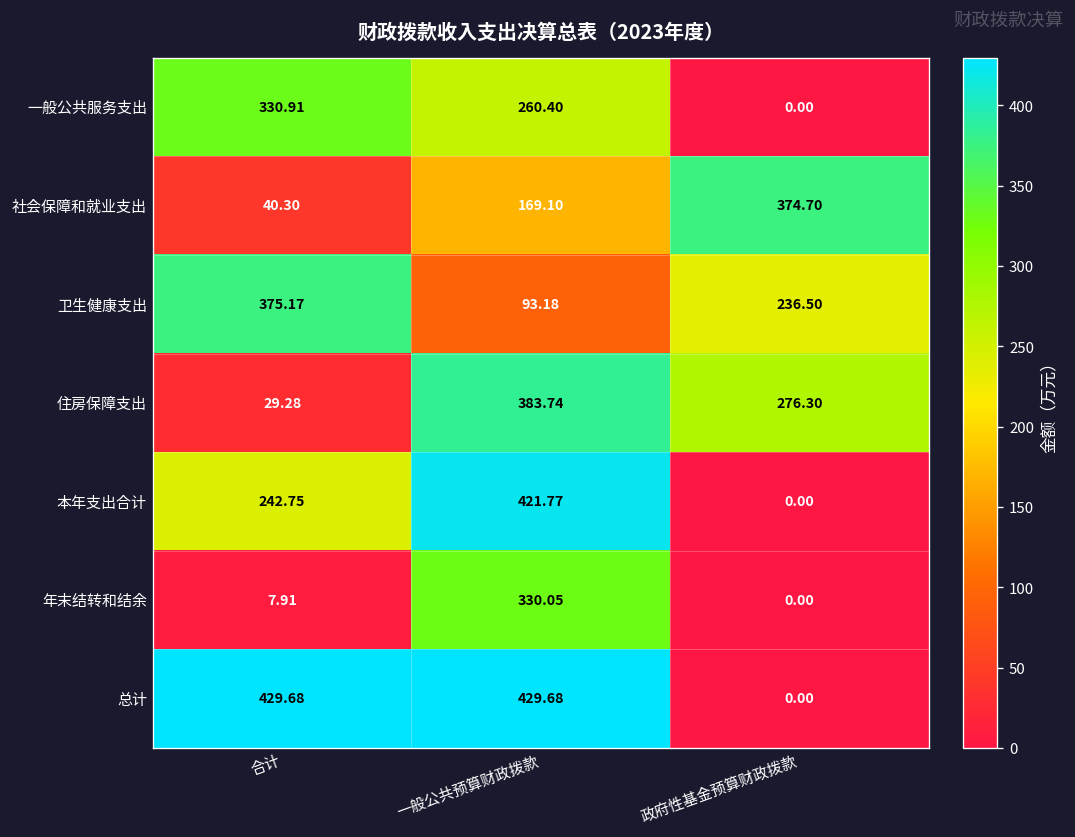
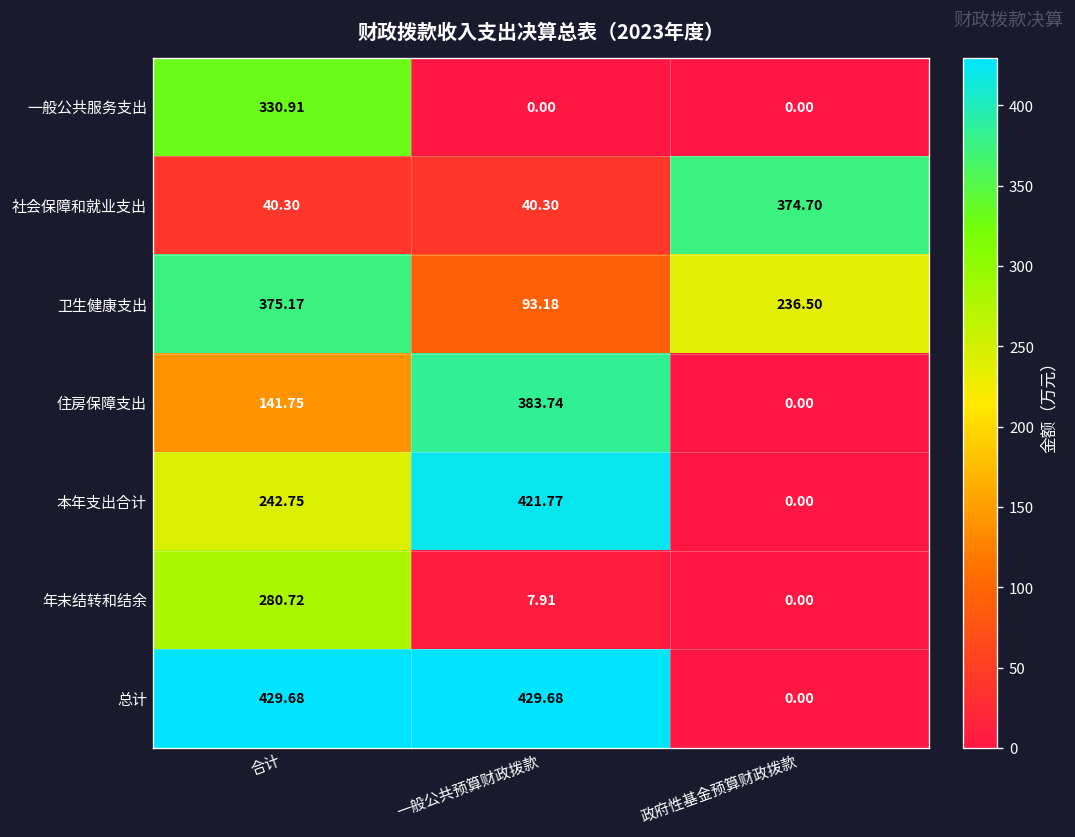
一般公共服务支出, 一般公共预算财政拨款: 260.40 -> 0.00
社会保障和就业支出, 一般公共预算财政拨款: 169.10 -> 40.30
住房保障支出, 合计: 29.28 -> 141.75
住房保障支出, 政府性基金预算财政拨款: 276.30 -> 0.00
年末结转和结余, 合计: 7.91 -> 280.72
年末结转和结余, 一般公共预算财政拨款: 330.05 -> 7.91
